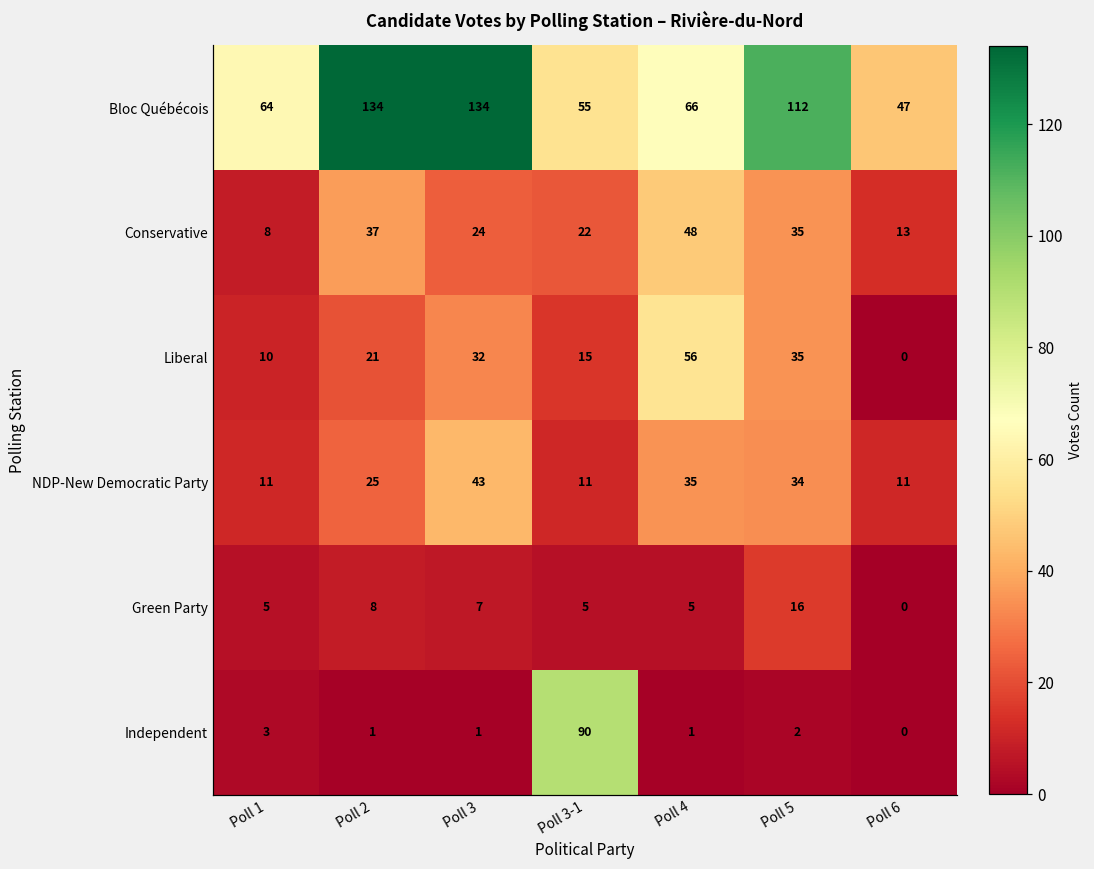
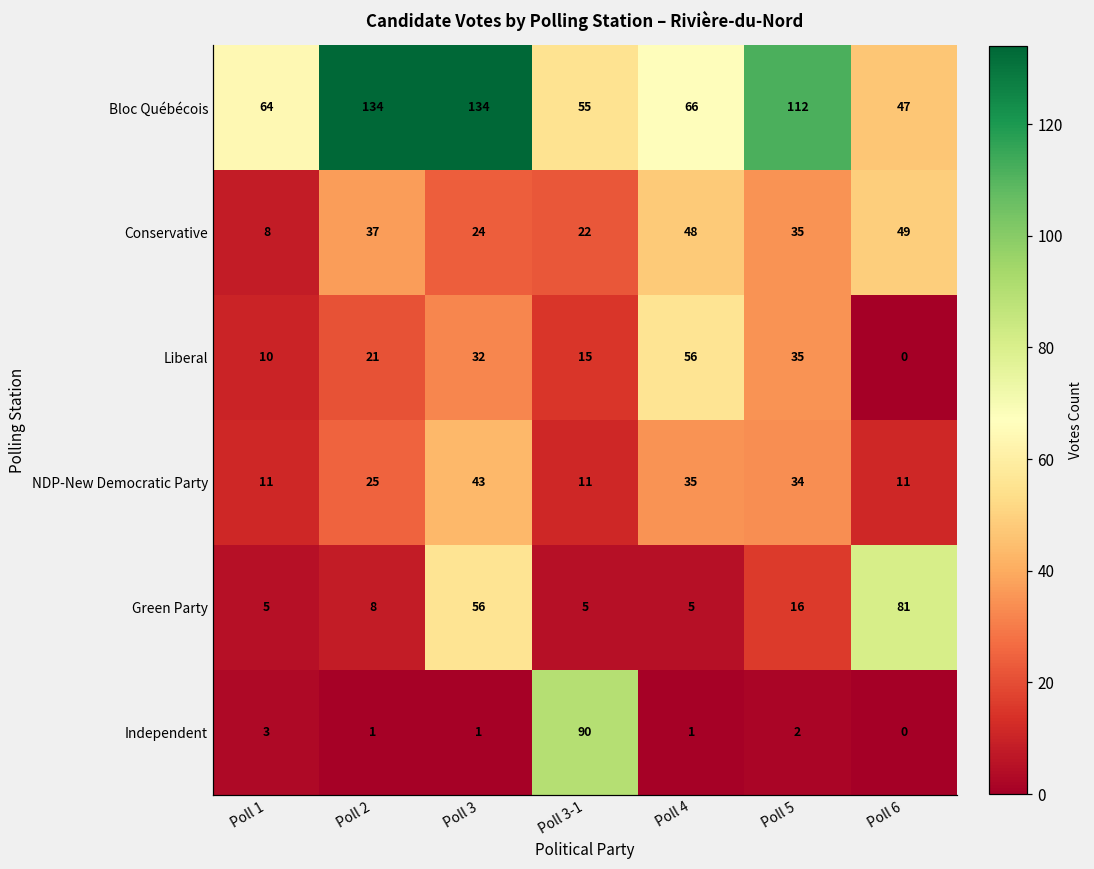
Conservative, Poll 6: 13 -> 49
Green Party, Poll 3: 7 -> 56
Green Party, Poll 6: 0 -> 81
